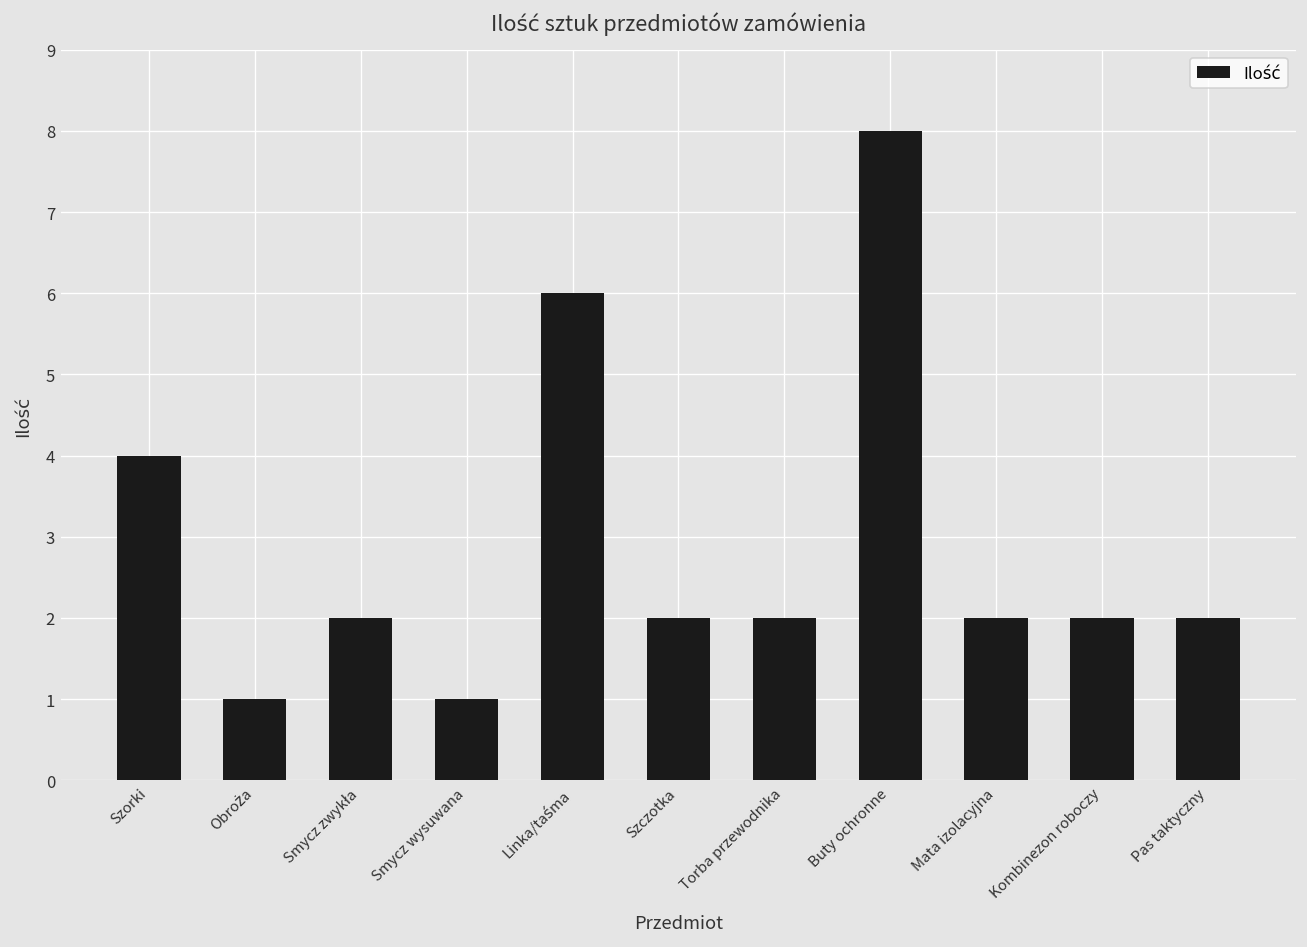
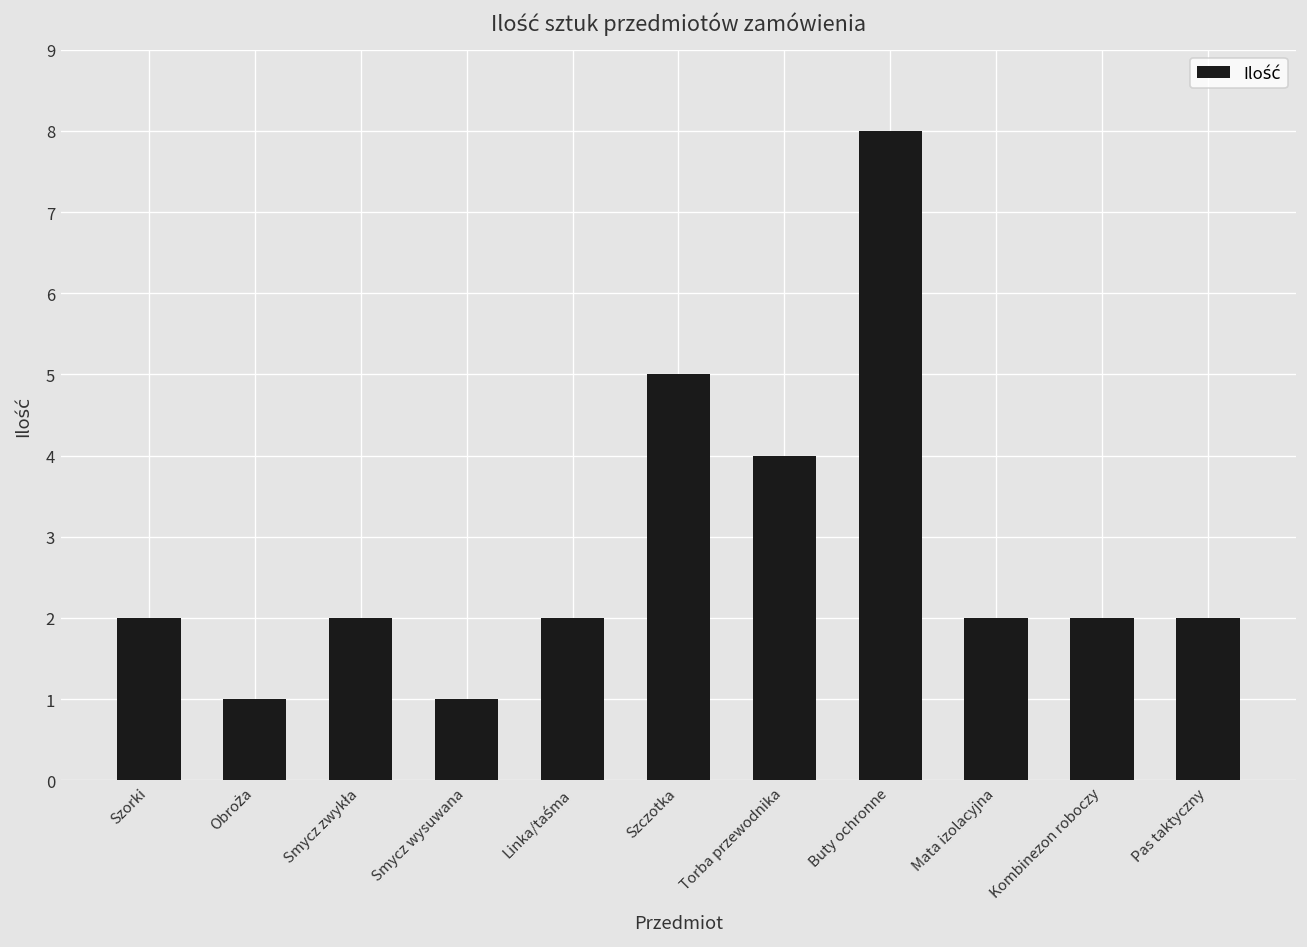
Szorki: 4 -> 2
Linka/taśma: 6 -> 2
Szczotka: 2 -> 5
Torba przewodnika: 2 -> 4
